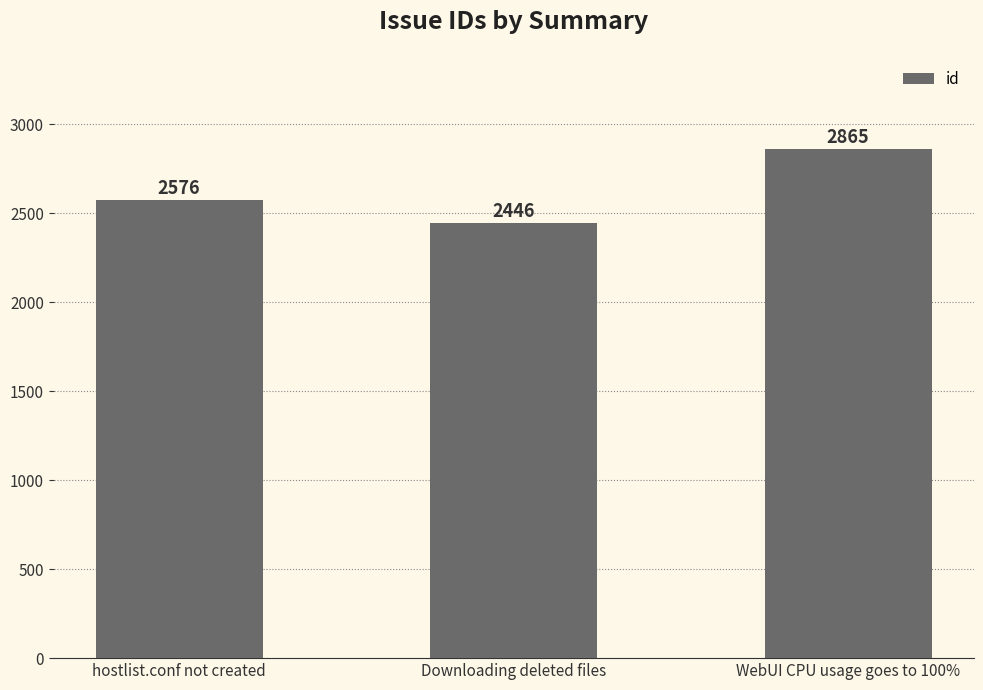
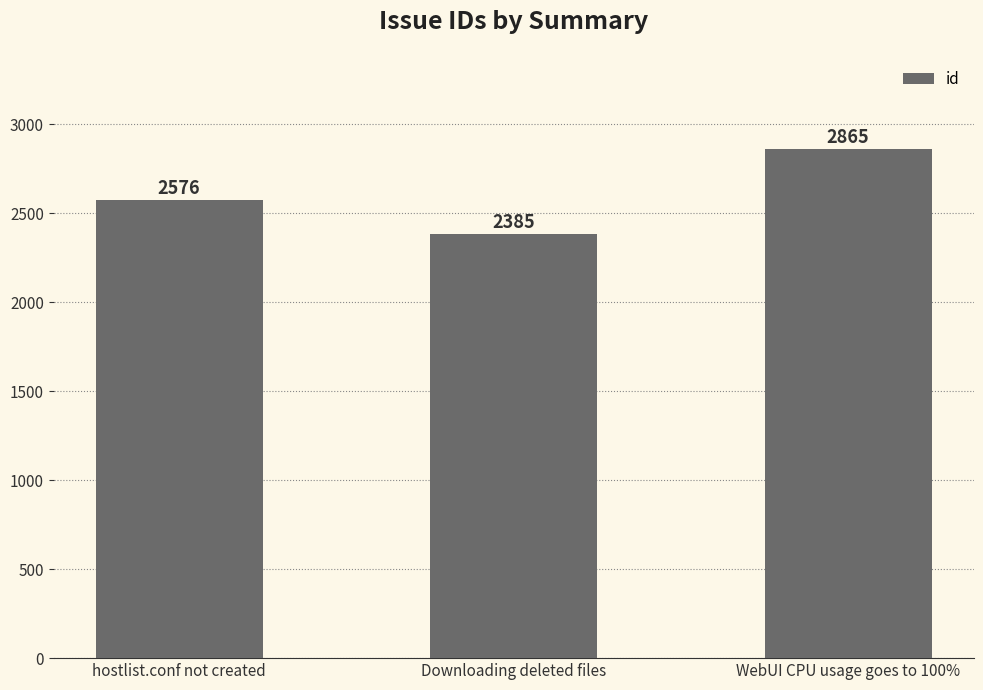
Downloading deleted files: 2446 -> 2385
